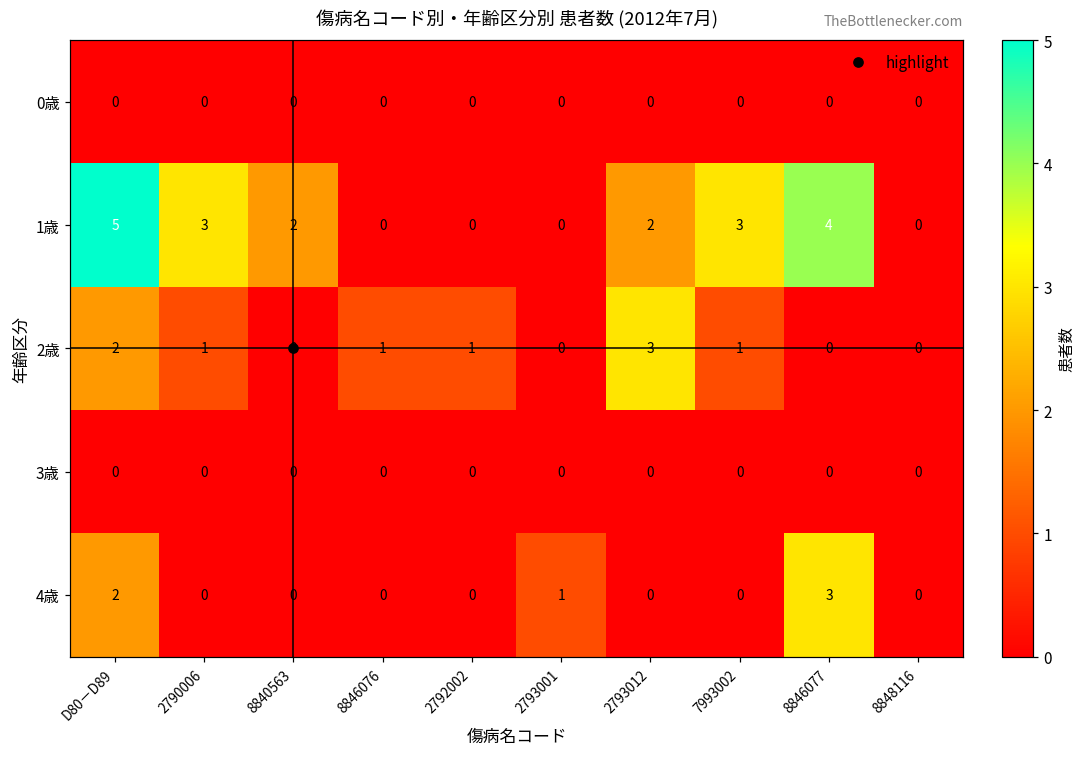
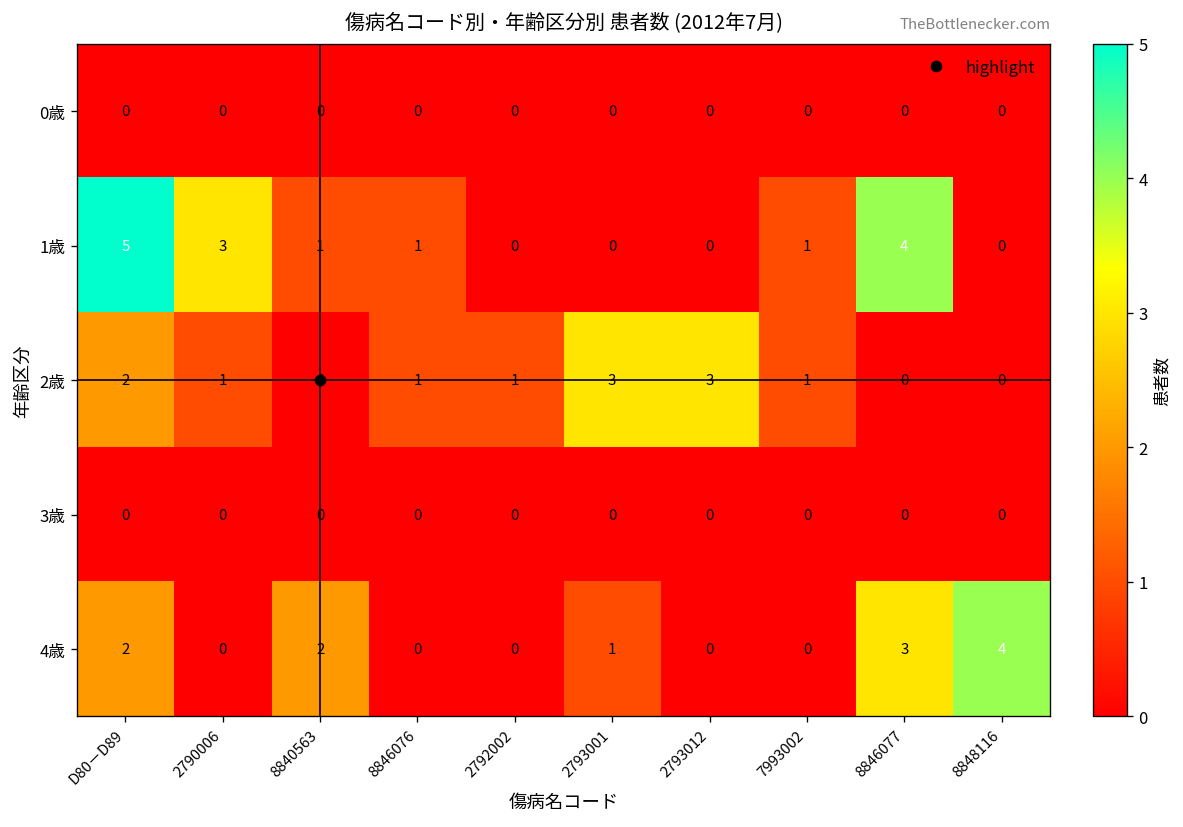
1歳, 8840563: 2 -> 1
1歳, 8846076: 0 -> 1
1歳, 2793012: 2 -> 0
1歳, 7993002: 3 -> 1
2歳, 2793001: 0 -> 3
4歳, 8840563: 0 -> 2
4歳, 8848116: 0 -> 4
